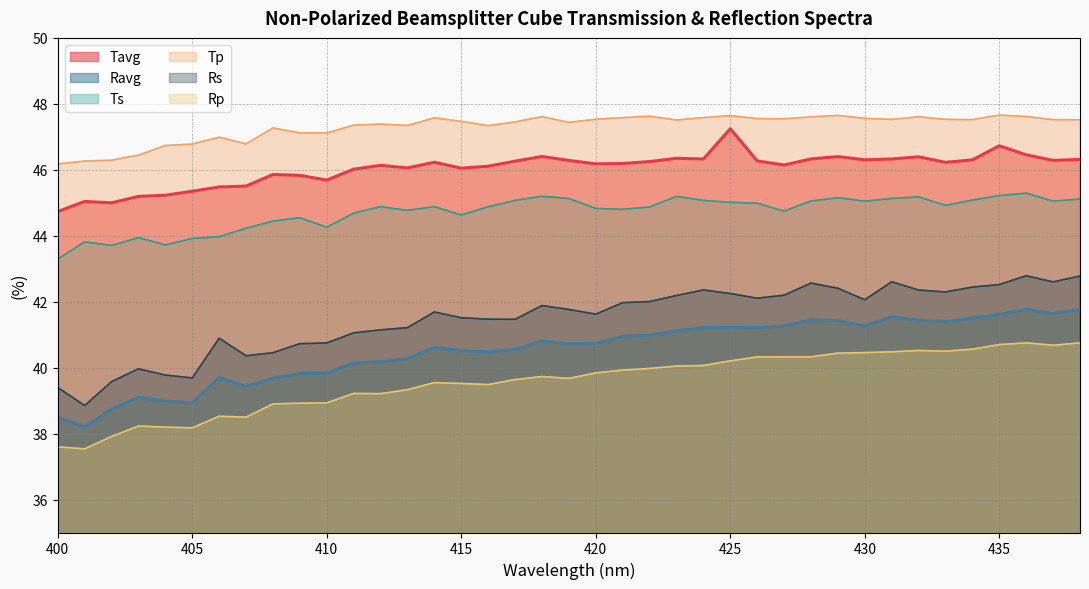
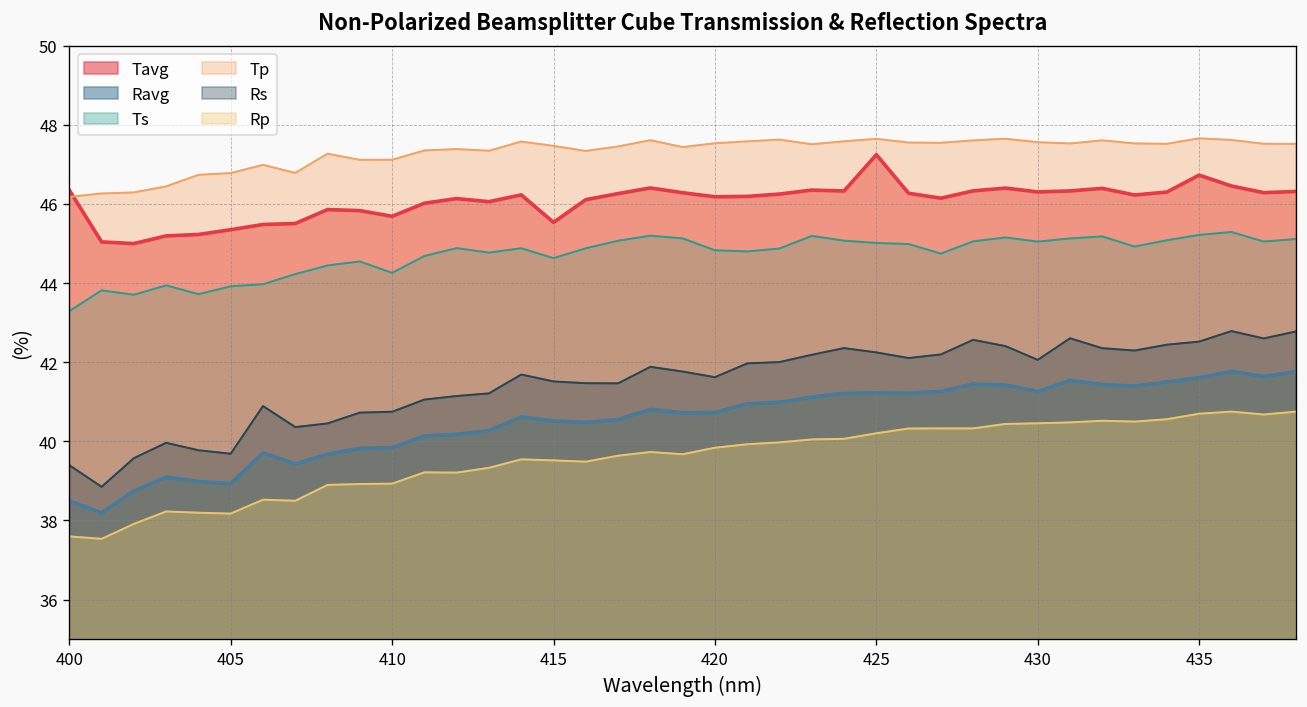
Tavg, 400: 44.7 -> 46.3
Tavg, 415: 46.0 -> 45.5
